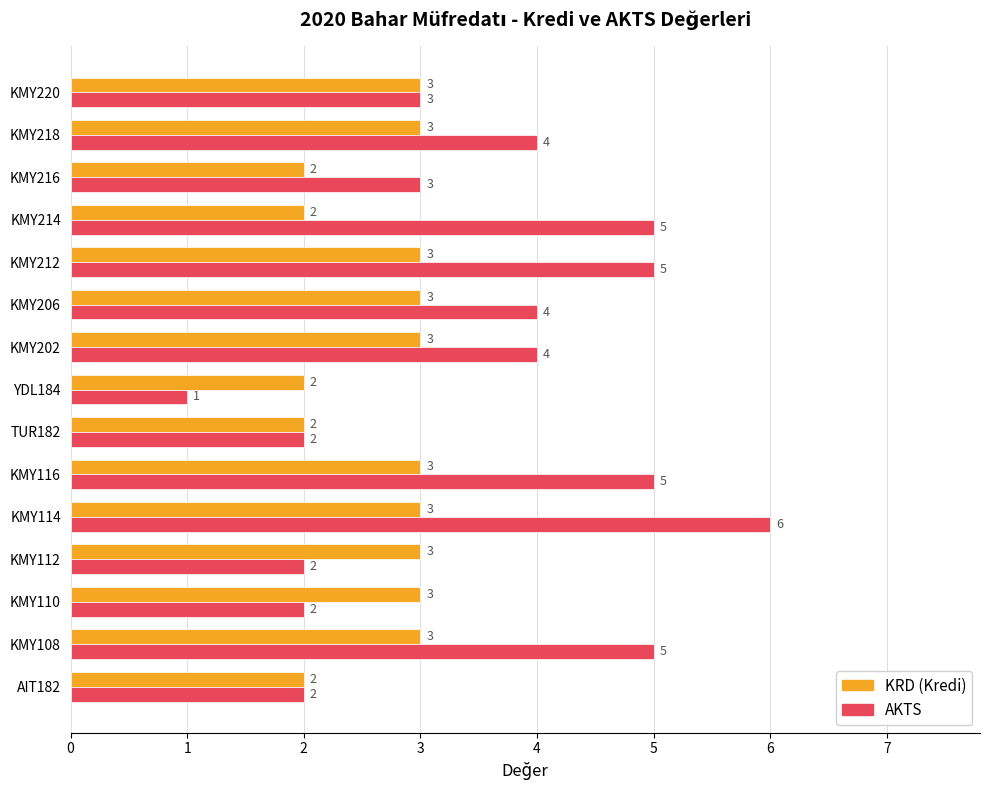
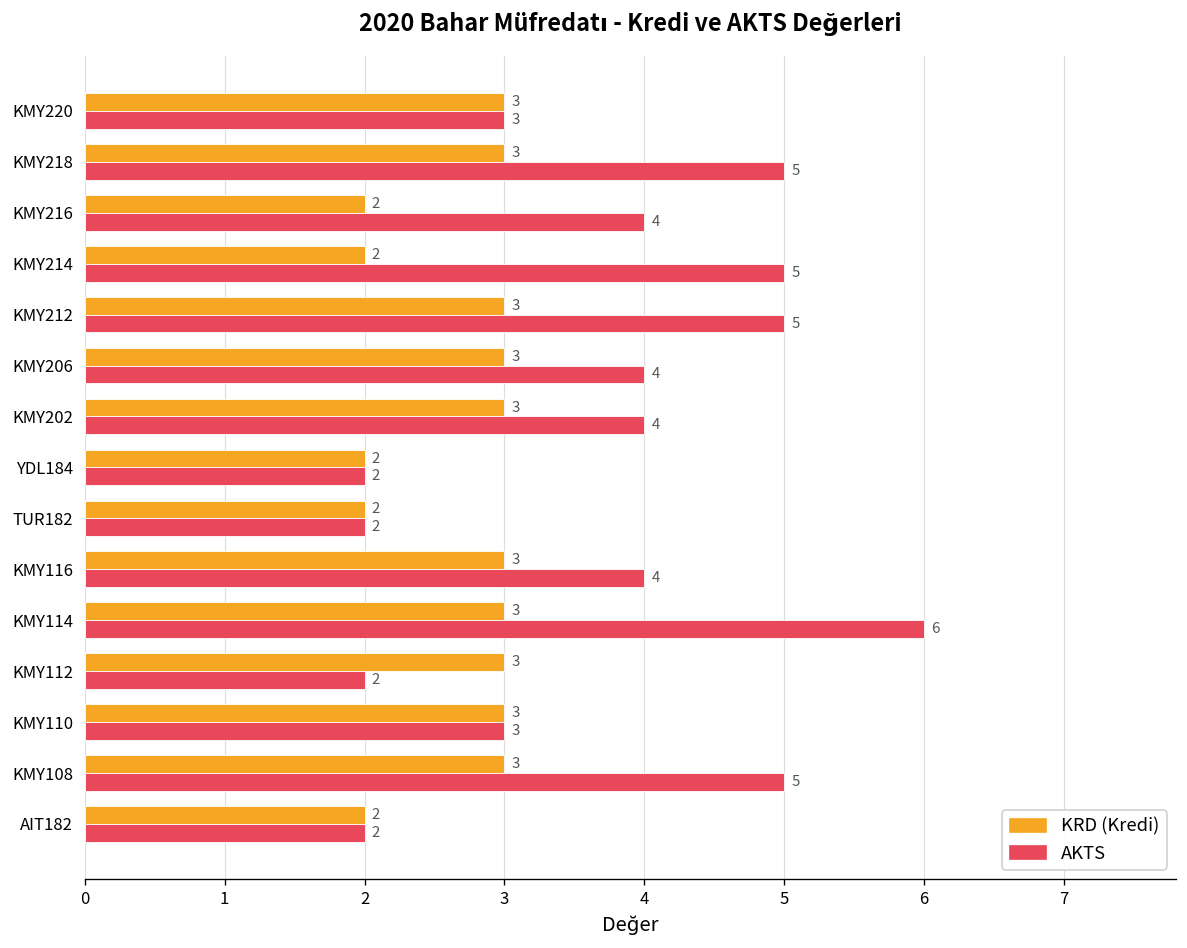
AKTS, KMY218: 4 -> 5
AKTS, KMY216: 3 -> 4
AKTS, YDL184: 1 -> 2
AKTS, KMY116: 5 -> 4
AKTS, KMY110: 2 -> 3
